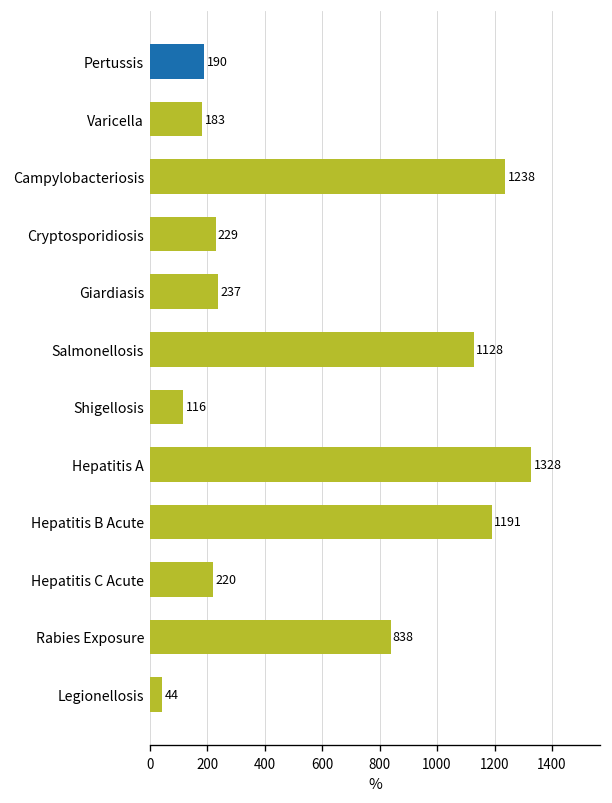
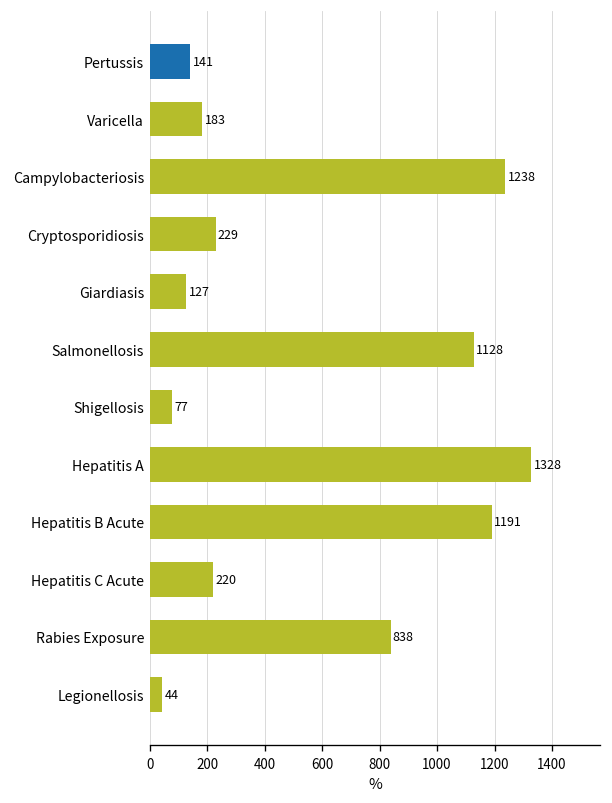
Pertussis: 190 -> 141
Giardiasis: 237 -> 127
Shigellosis: 116 -> 77
